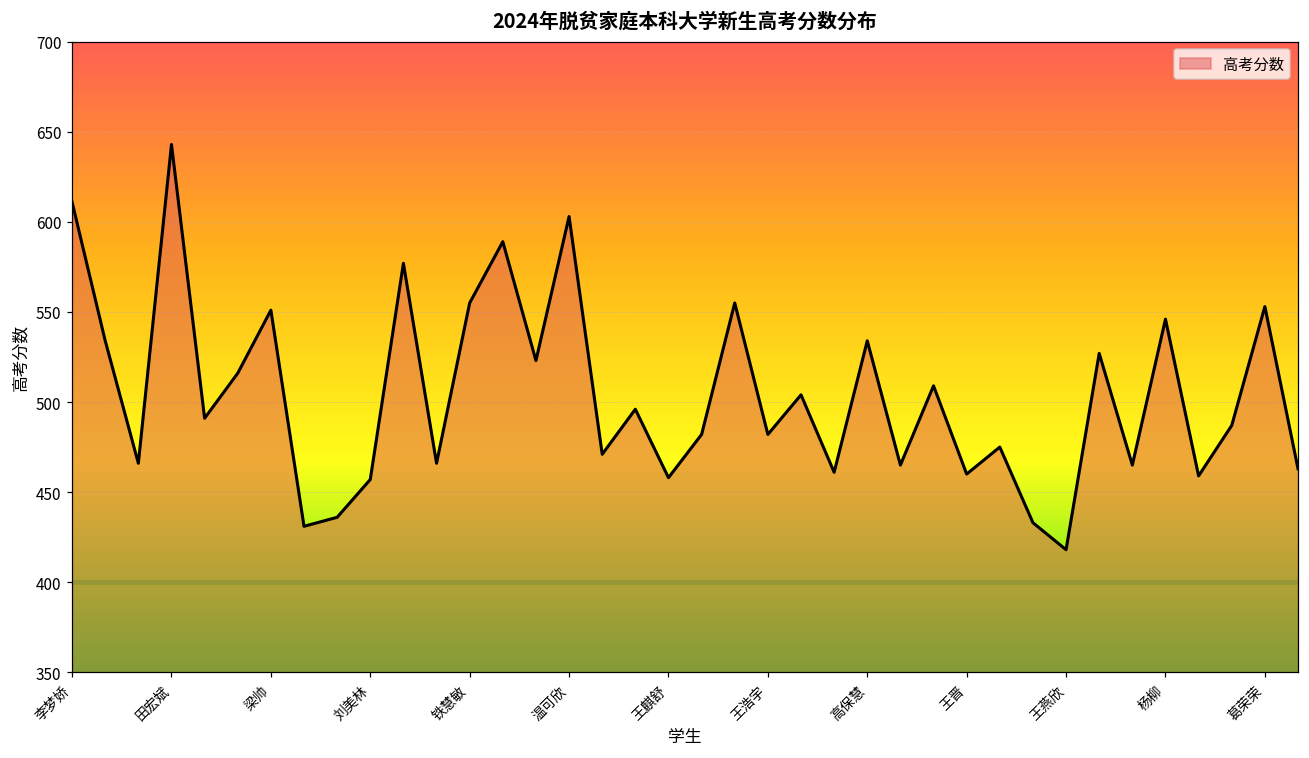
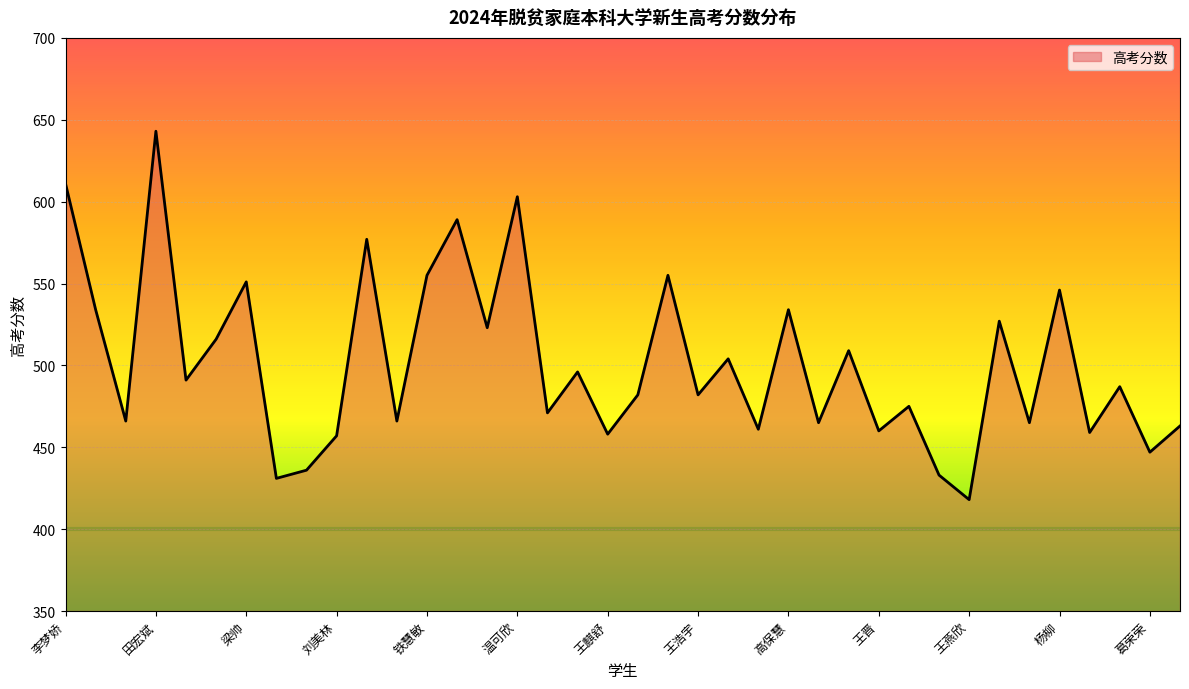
葛荣荣: 553 -> 447
